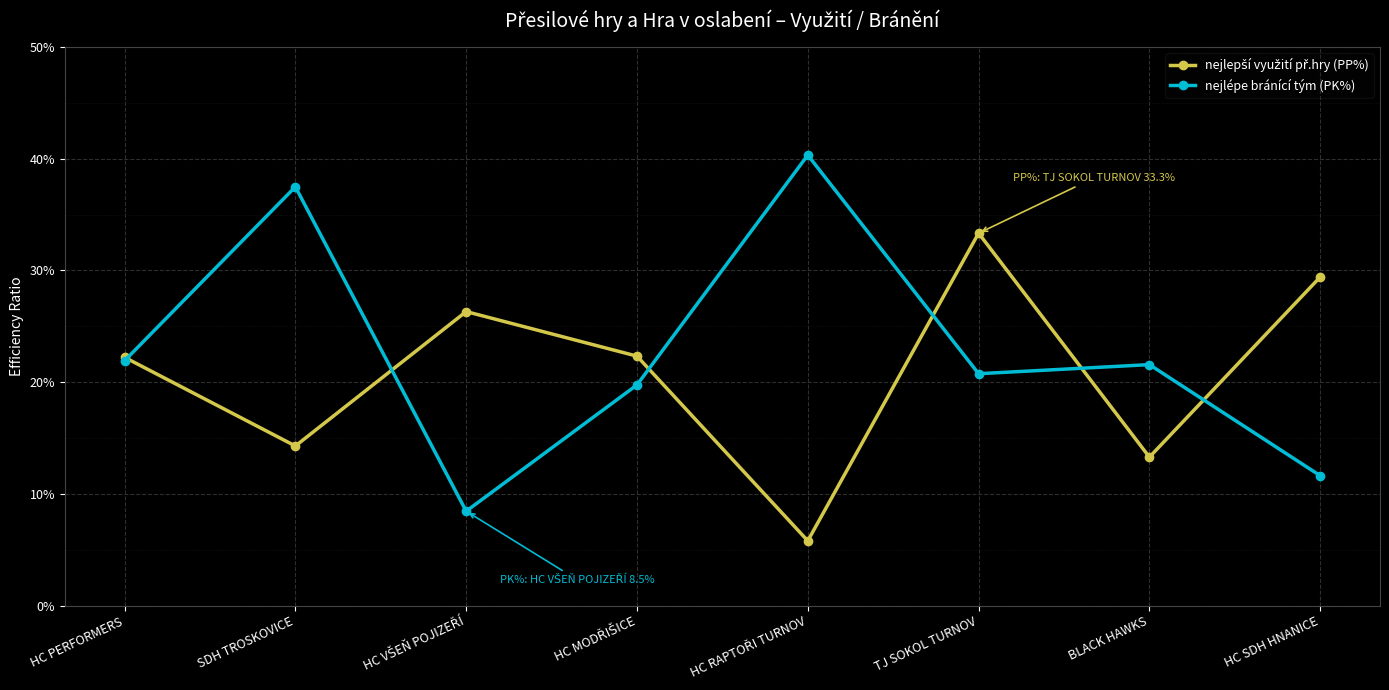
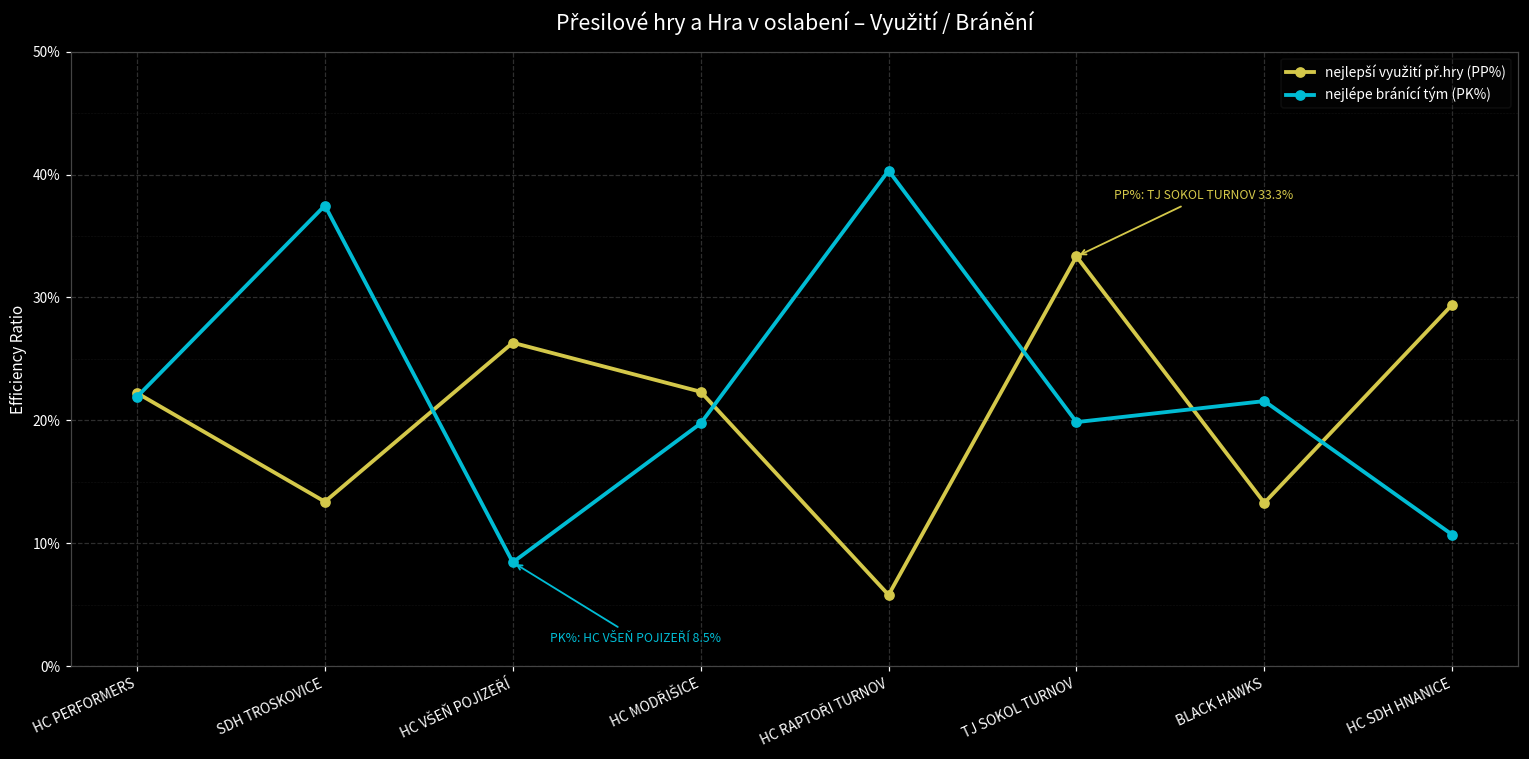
nejlepší využití př.hry (PP%), SDH TROSKOVICE: 14.3% -> 13.4%
nejlépe bránící tým (PK%), TJ SOKOL TURNOV: 20.8% -> 19.9%
nejlépe bránící tým (PK%), HC SDH HNANICE: 11.6% -> 10.7%
